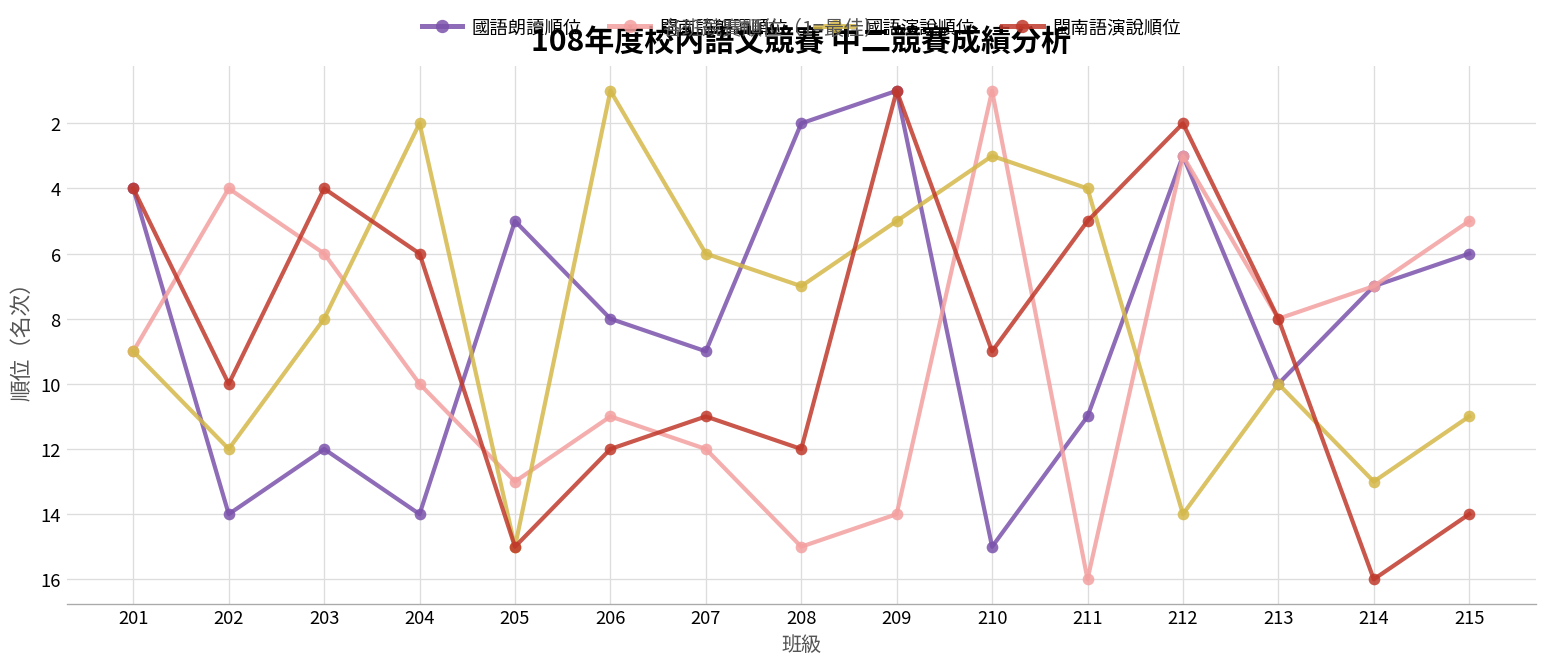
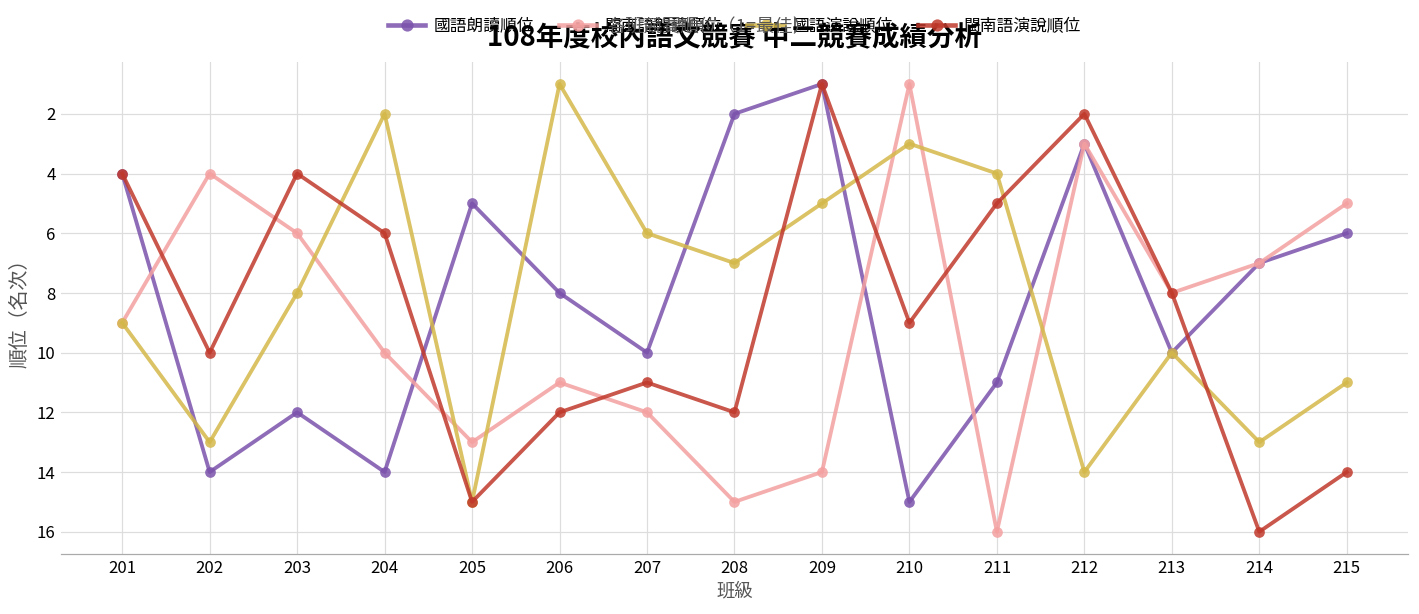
國語演說順位, 202: 12 -> 13
國語朗讀順位, 207: 9 -> 10
